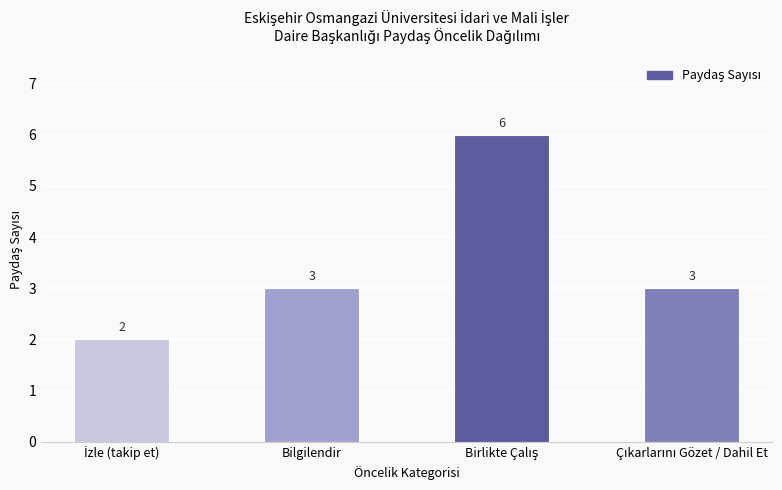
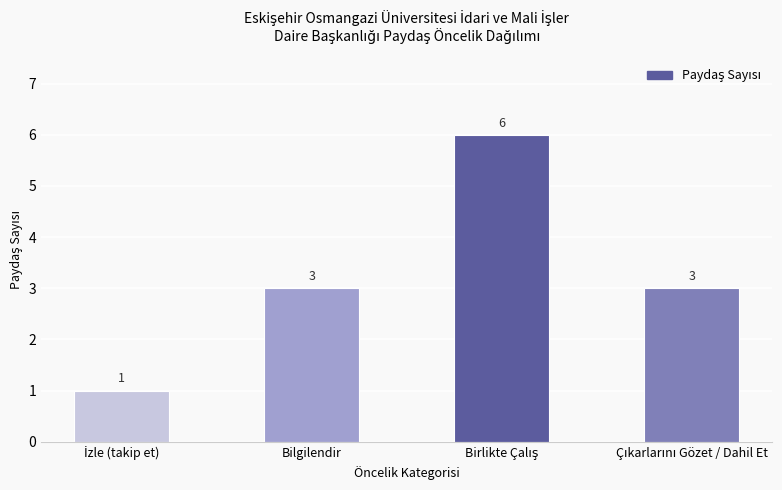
İzle (takip et): 2 -> 1
